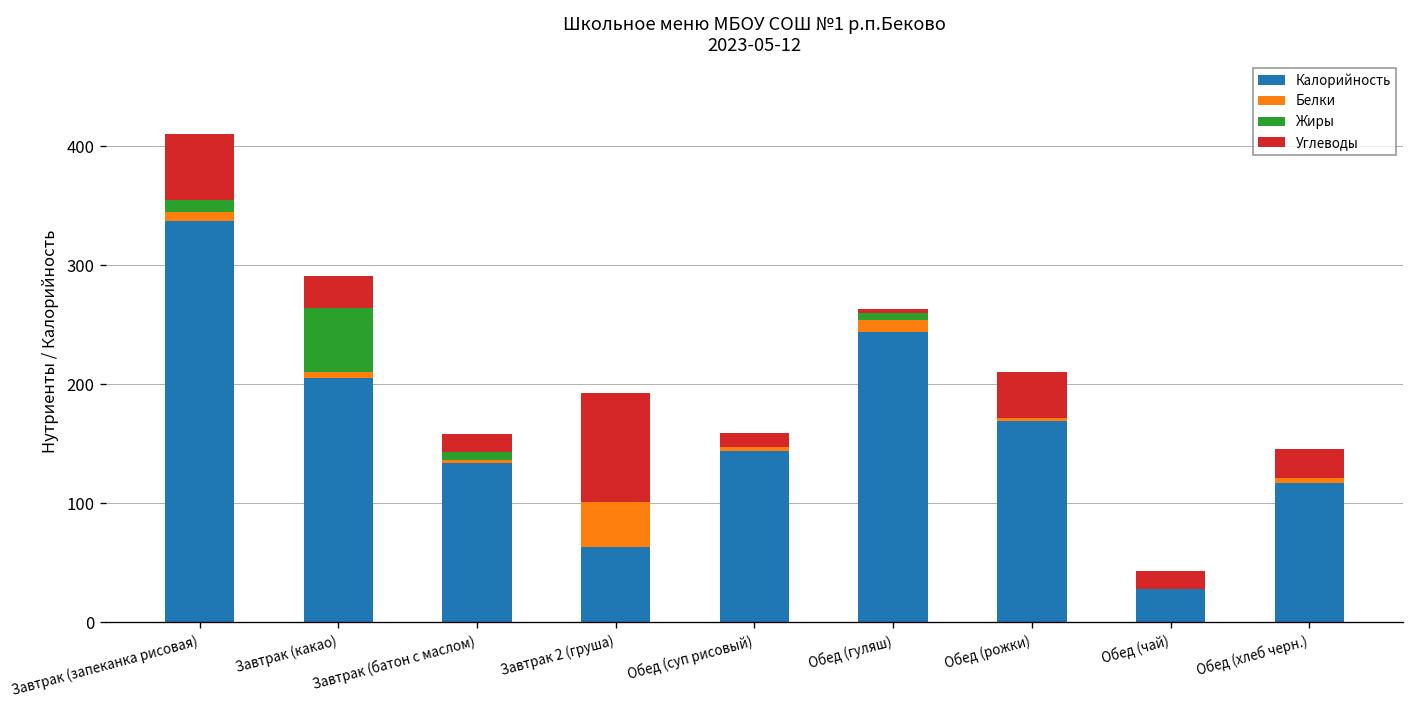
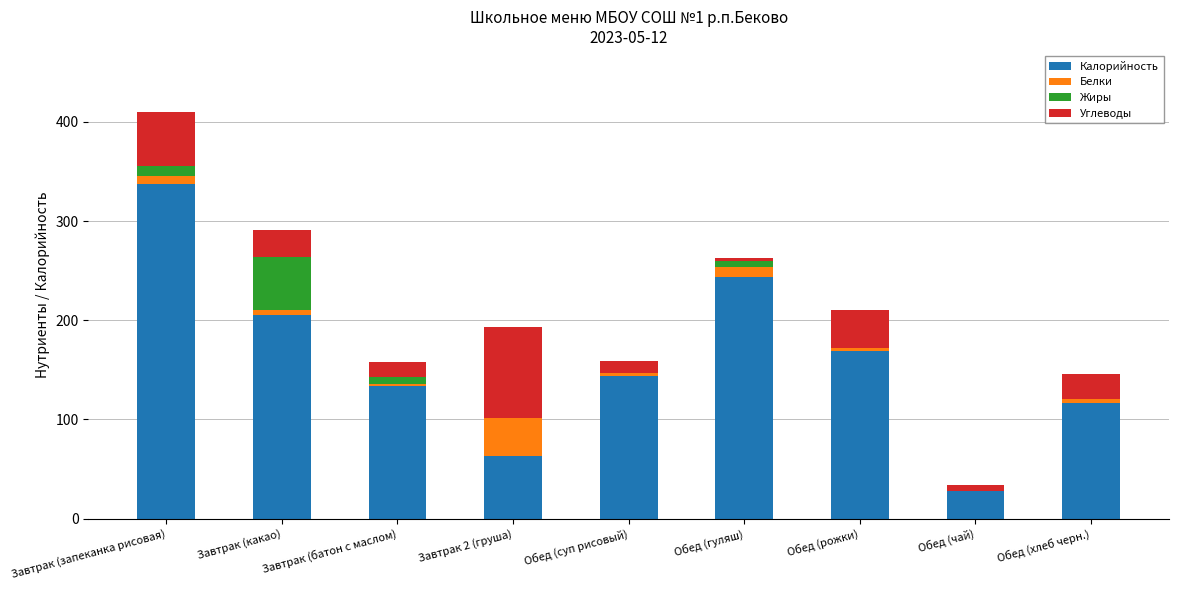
Углеводы, Обед (чай): 20 -> 10
